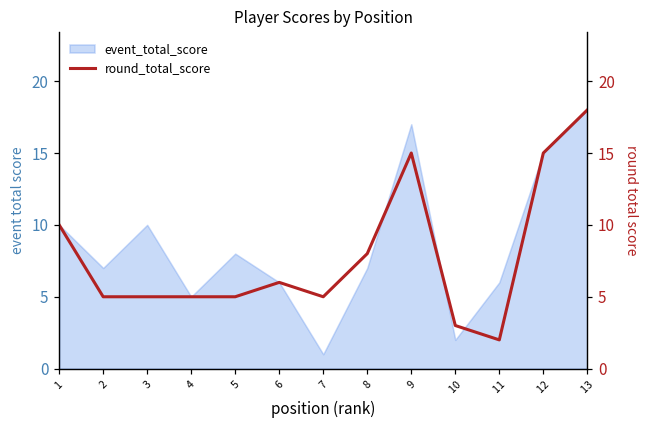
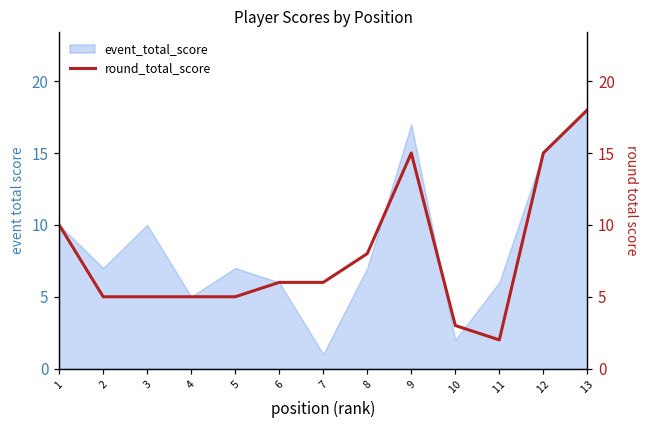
event_total_score, 5: 8 -> 7
round_total_score, 7: 5 -> 6
